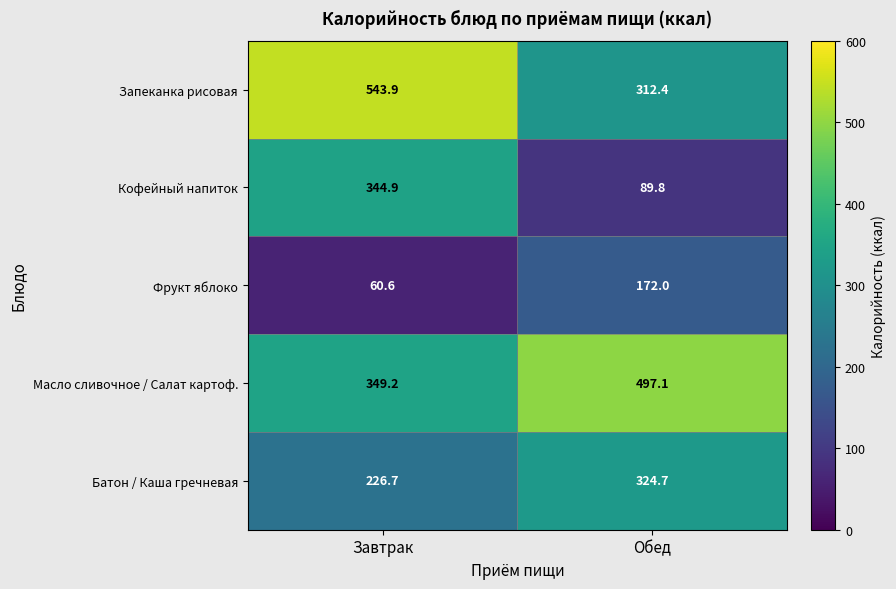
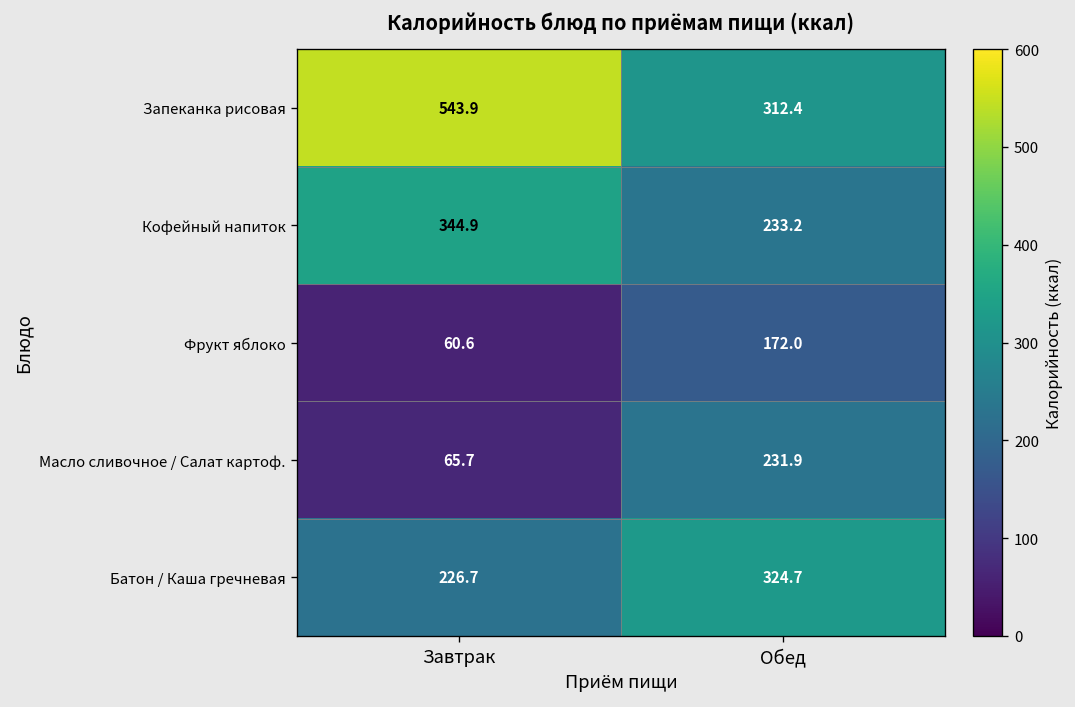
Кофейный напиток, Обед: 89.8 -> 233.2
Масло сливочное / Салат картоф., Завтрак: 349.2 -> 65.7
Масло сливочное / Салат картоф., Обед: 497.1 -> 231.9
